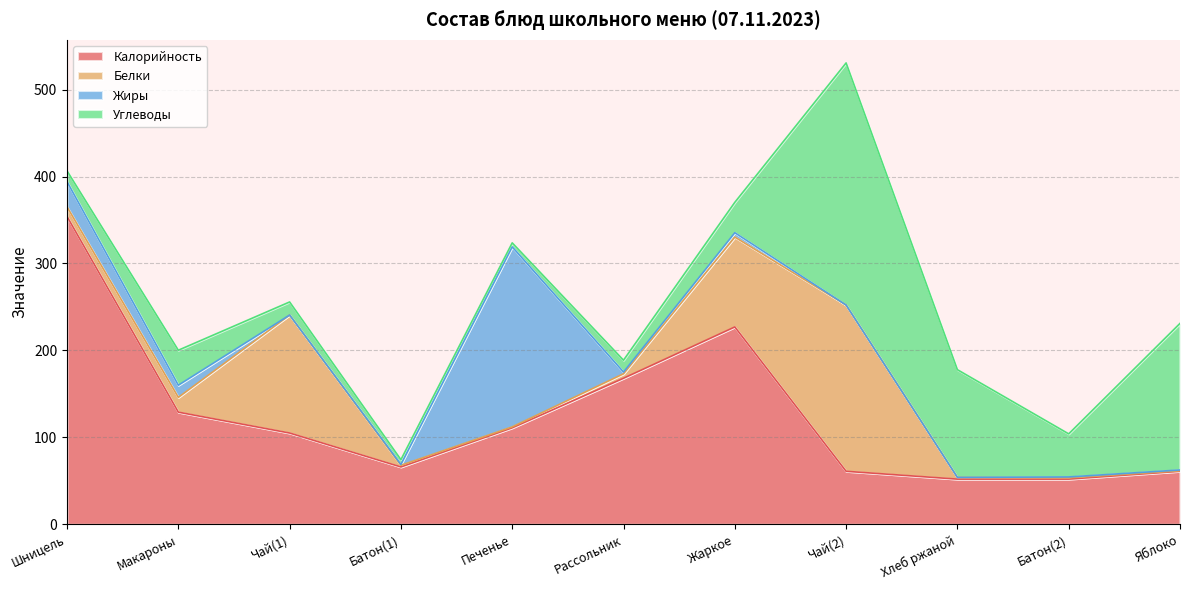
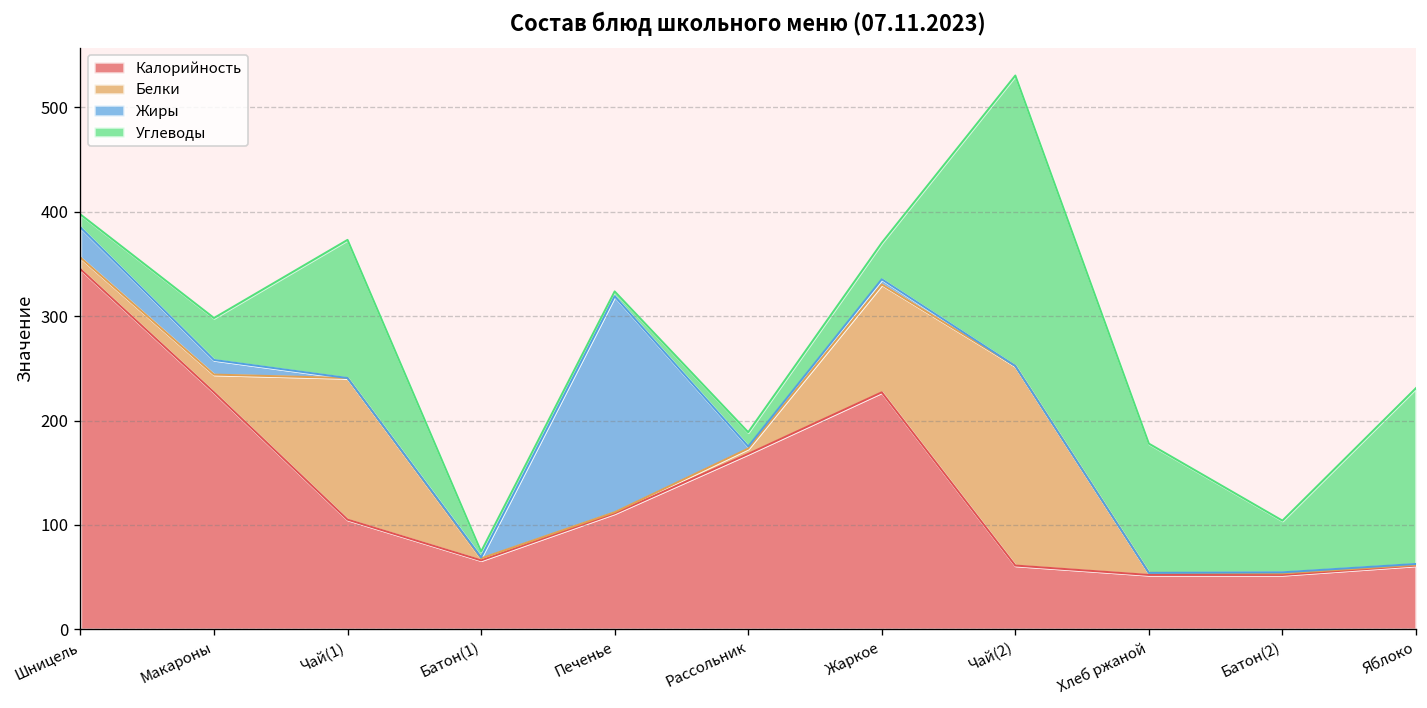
Калорийность, Шницель: 354 -> 345
Калорийность, Макароны: 130 -> 230
Углеводы, Чай(1): 20 -> 130
